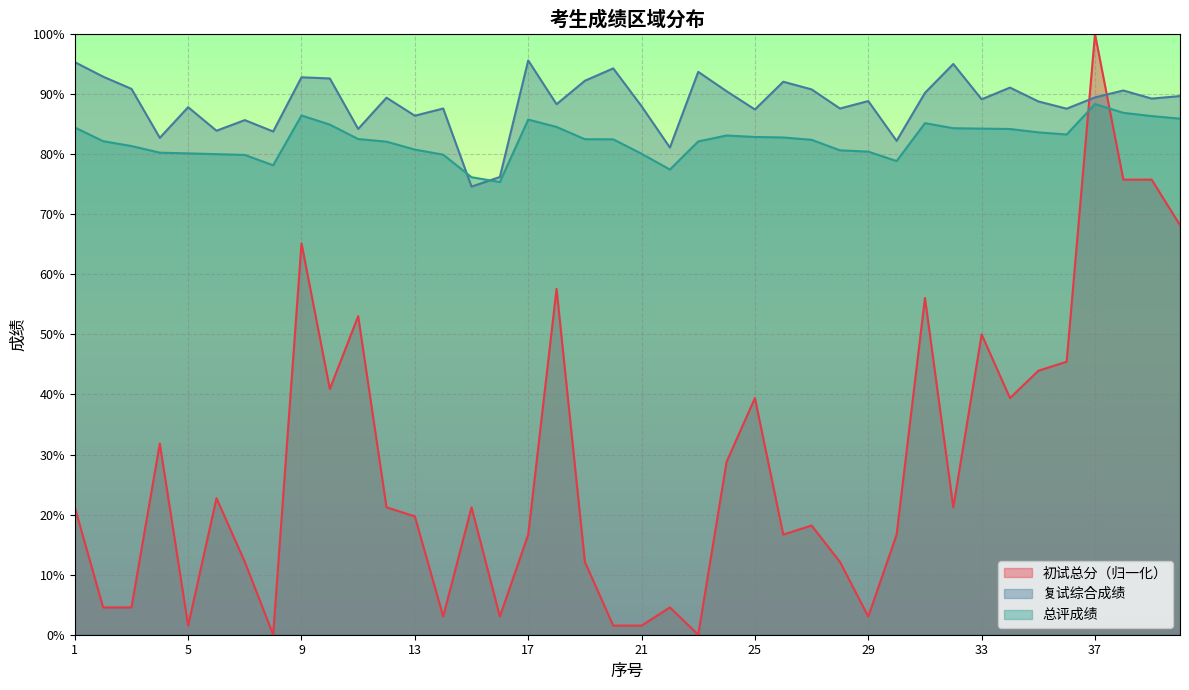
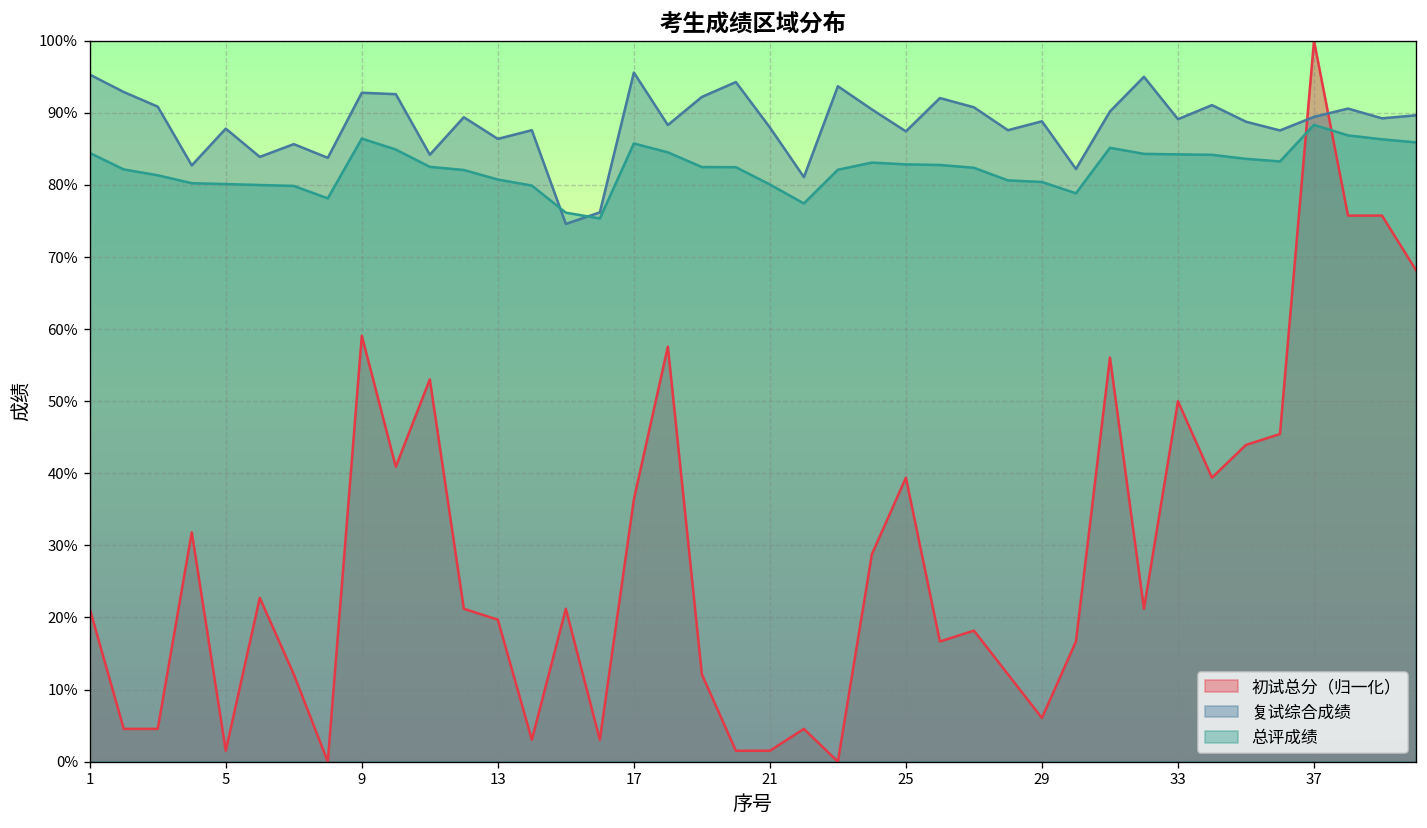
初试总分（归一化）, 9: 65% -> 59%
初试总分（归一化）, 17: 17% -> 36%
初试总分（归一化）, 29: 3% -> 6%
